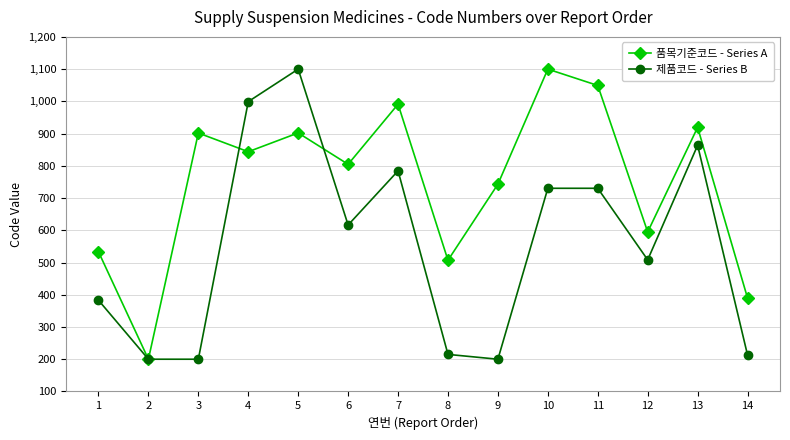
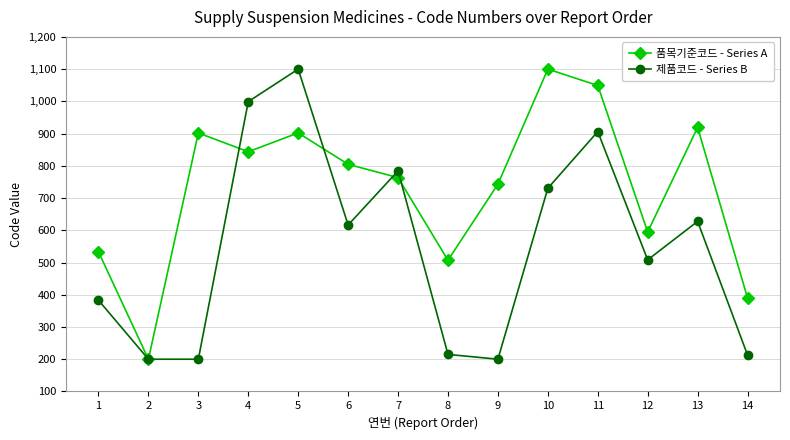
품목기준코드 - Series A, 7: 990 -> 760
제품코드 - Series B, 11: 730 -> 910
제품코드 - Series B, 13: 860 -> 630
